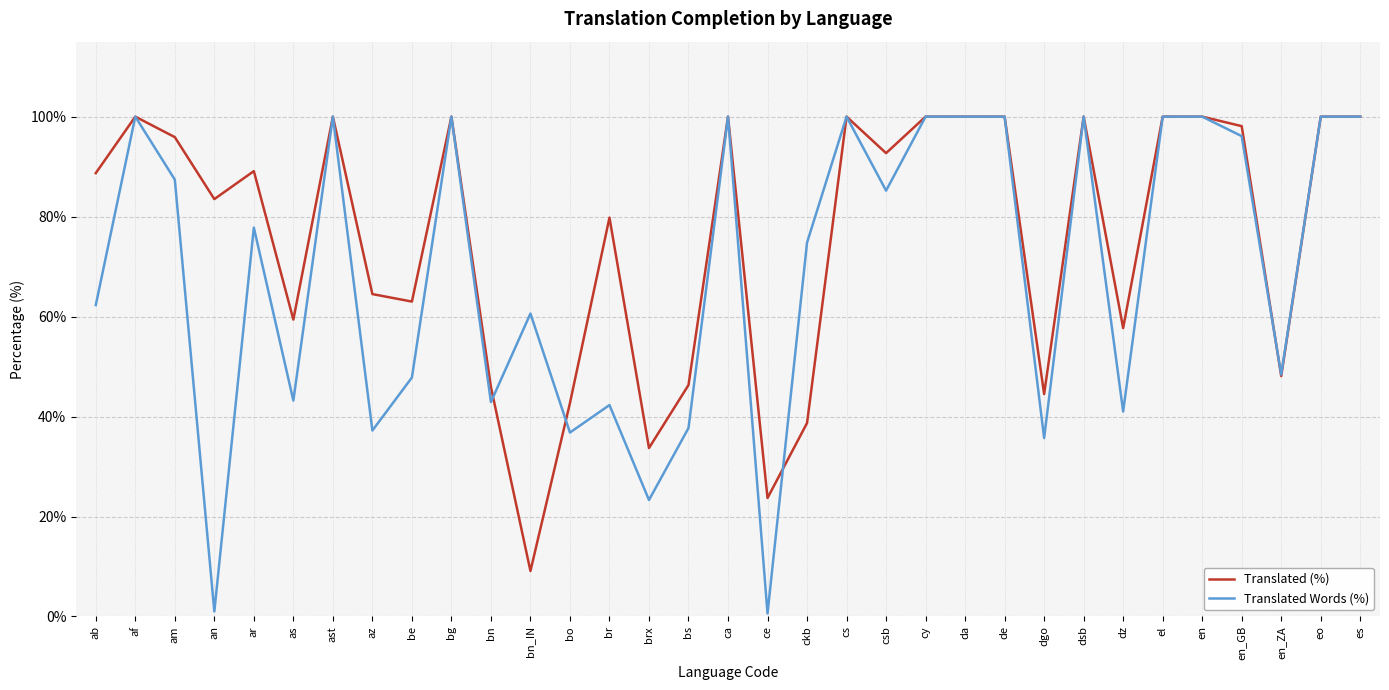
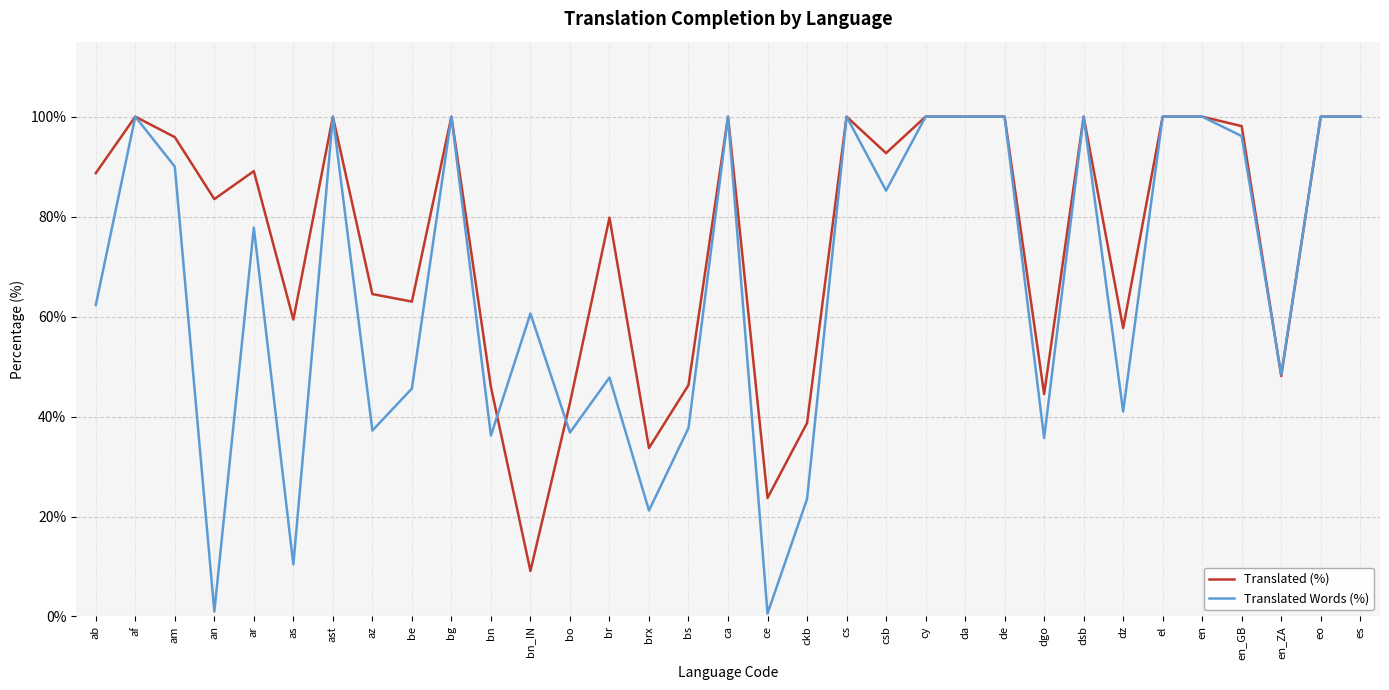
Translated Words (%), am: 87% -> 90%
Translated Words (%), as: 43% -> 10%
Translated Words (%), be: 48% -> 46%
Translated Words (%), bn: 43% -> 36%
Translated Words (%), br: 42% -> 48%
Translated Words (%), brx: 23% -> 21%
Translated Words (%), ckb: 75% -> 24%
